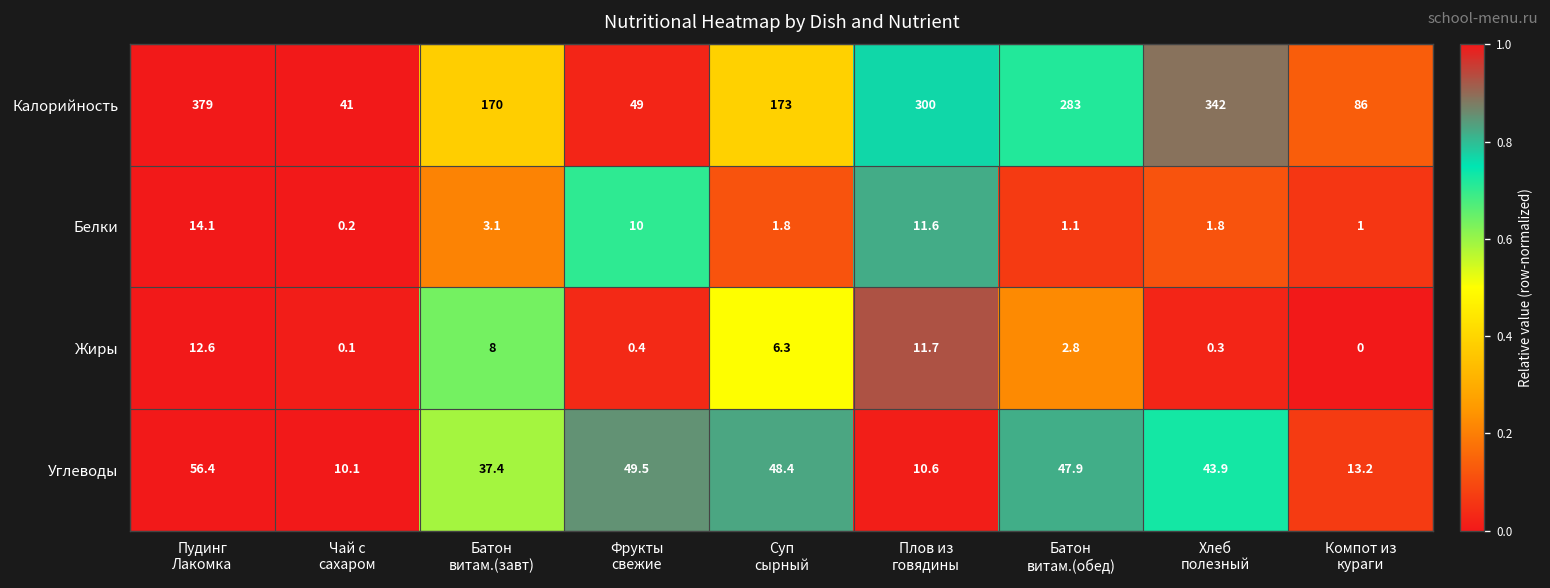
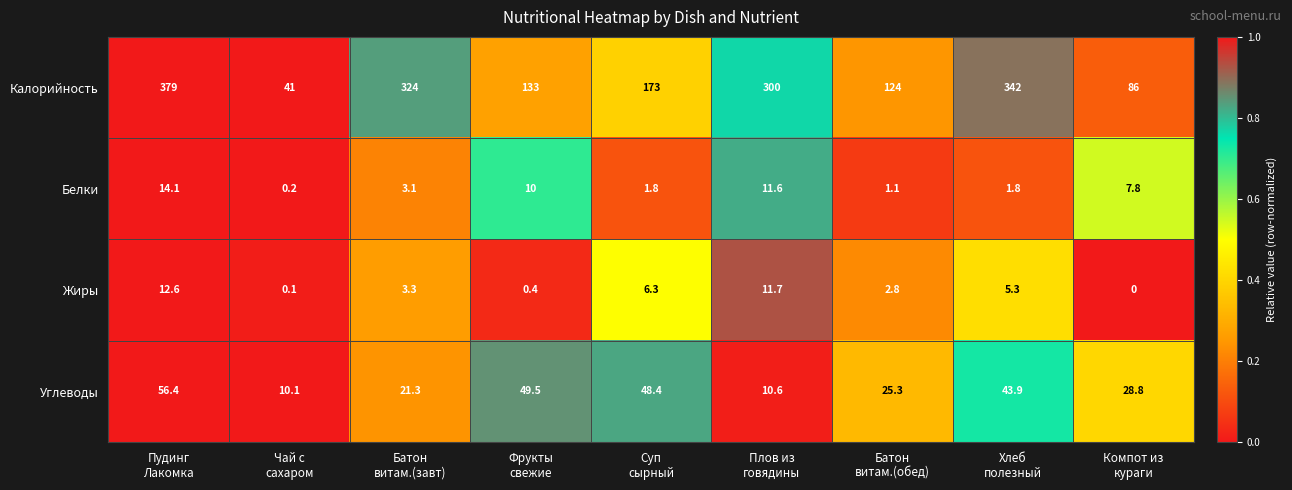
Калорийность, Батон витам.(завт): 170 -> 324
Калорийность, Фрукты свежие: 49 -> 133
Калорийность, Батон витам.(обед): 283 -> 124
Белки, Компот из кураги: 1 -> 7.8
Жиры, Батон витам.(завт): 8 -> 3.3
Жиры, Хлеб полезный: 0.3 -> 5.3
Углеводы, Батон витам.(завт): 37.4 -> 21.3
Углеводы, Батон витам.(обед): 47.9 -> 25.3
Углеводы, Компот из кураги: 13.2 -> 28.8
